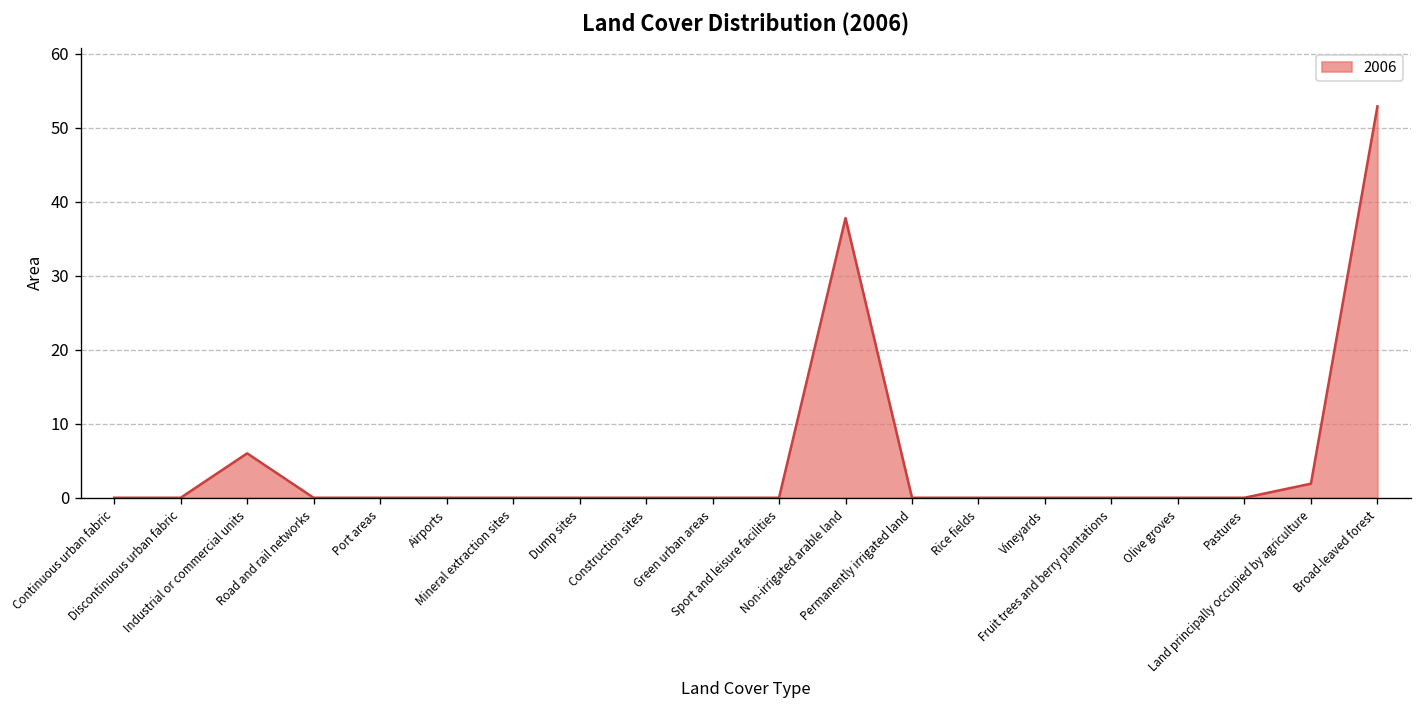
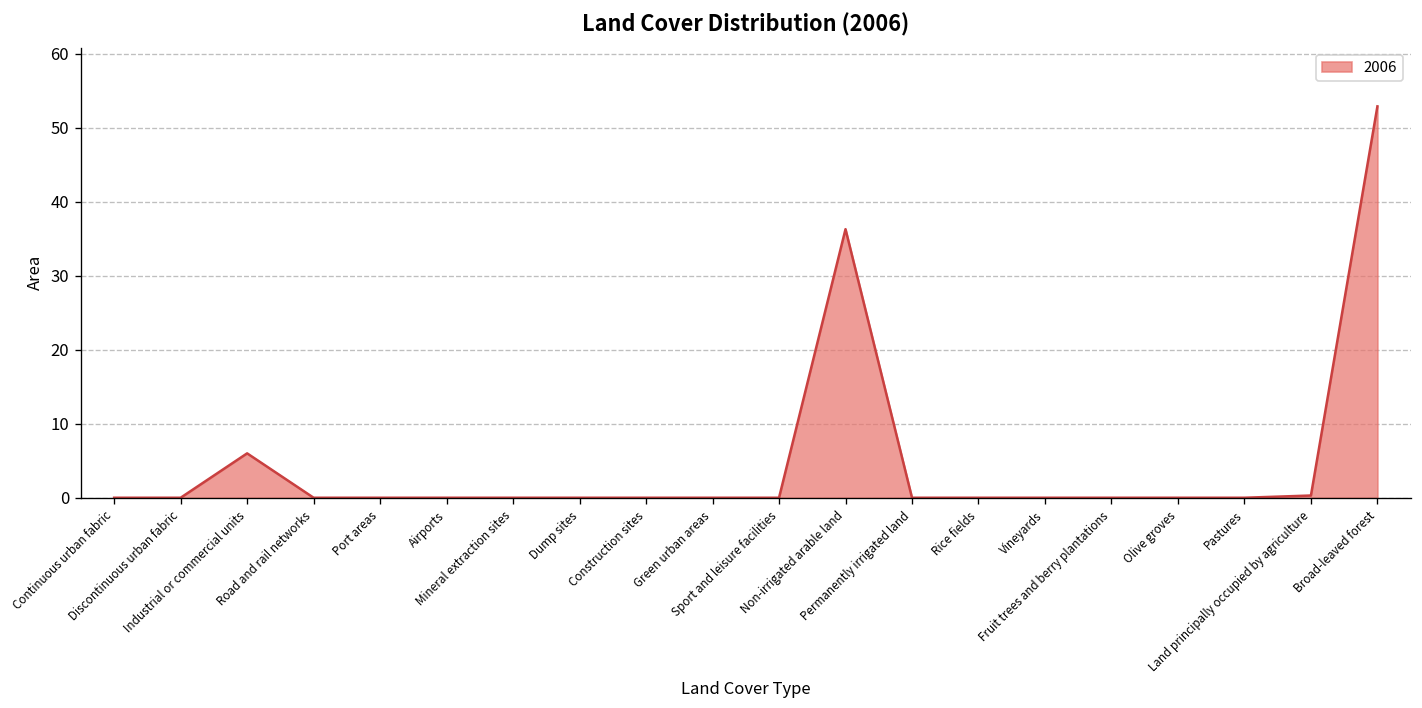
Non-irrigated arable land: 38 -> 36
Land principally occupied by agriculture: 2 -> 0
